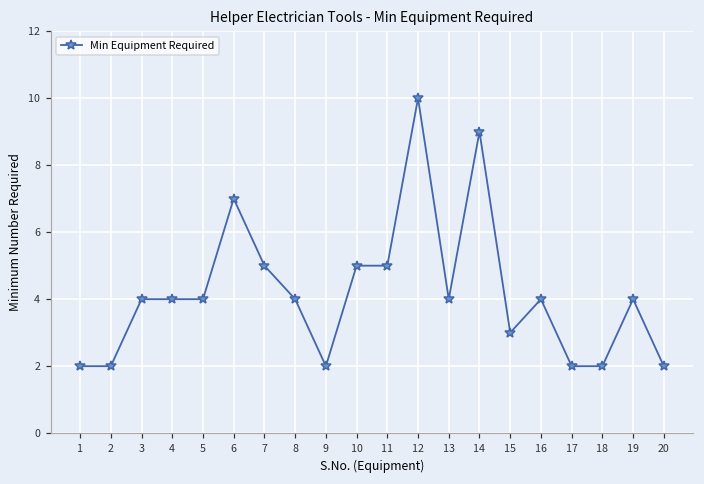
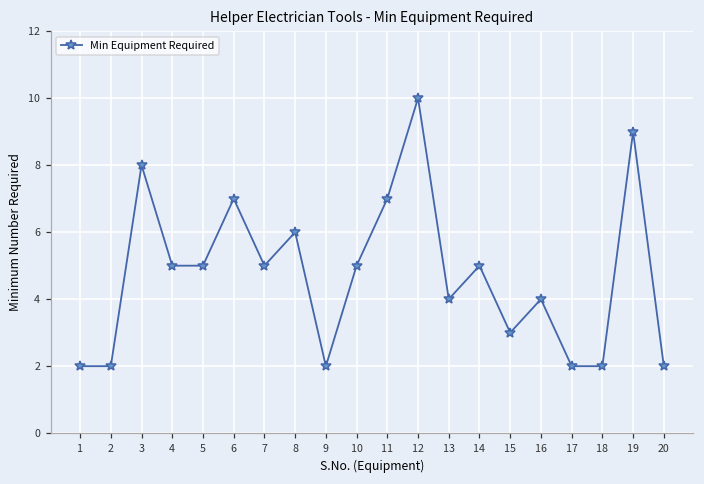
3: 4 -> 8
4: 4 -> 5
5: 4 -> 5
8: 4 -> 6
11: 5 -> 7
14: 9 -> 5
19: 4 -> 9
